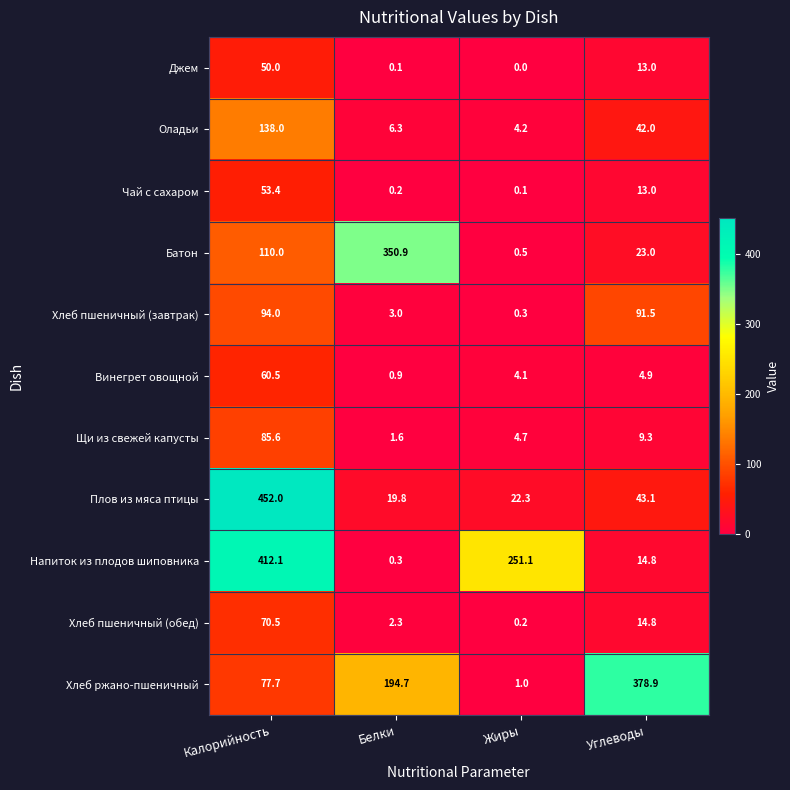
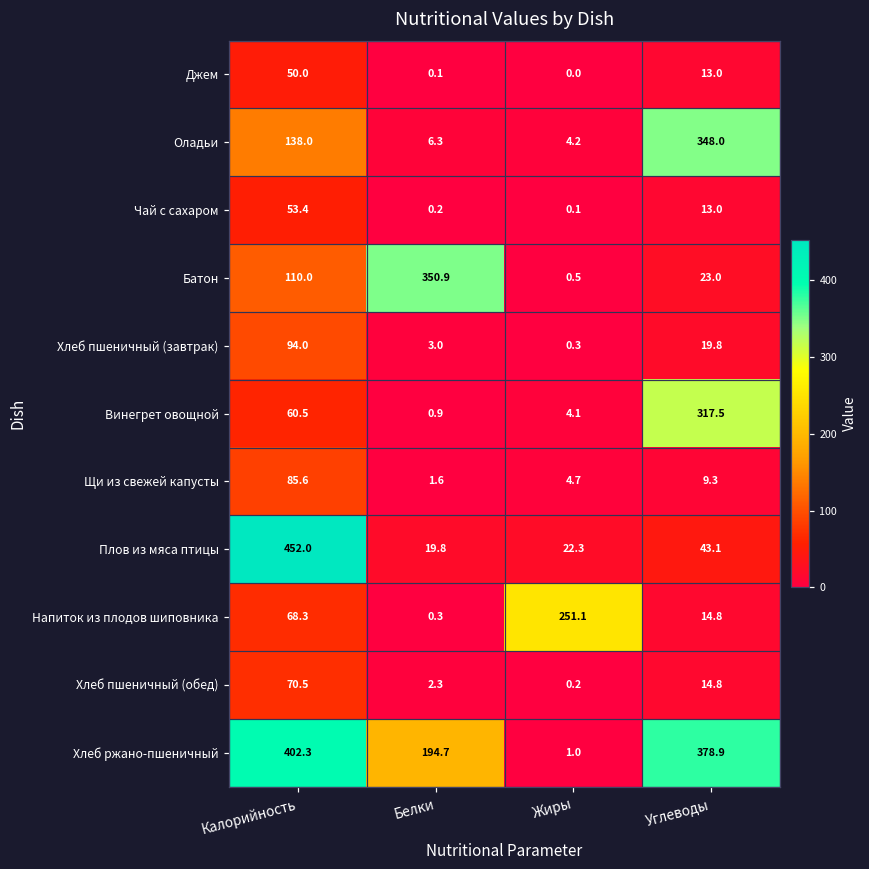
Оладьи, Углеводы: 42.0 -> 348.0
Хлеб пшеничный (завтрак), Углеводы: 91.5 -> 19.8
Винегрет овощной, Углеводы: 4.9 -> 317.5
Напиток из плодов шиповника, Калорийность: 412.1 -> 68.3
Хлеб ржано-пшеничный, Калорийность: 77.7 -> 402.3
